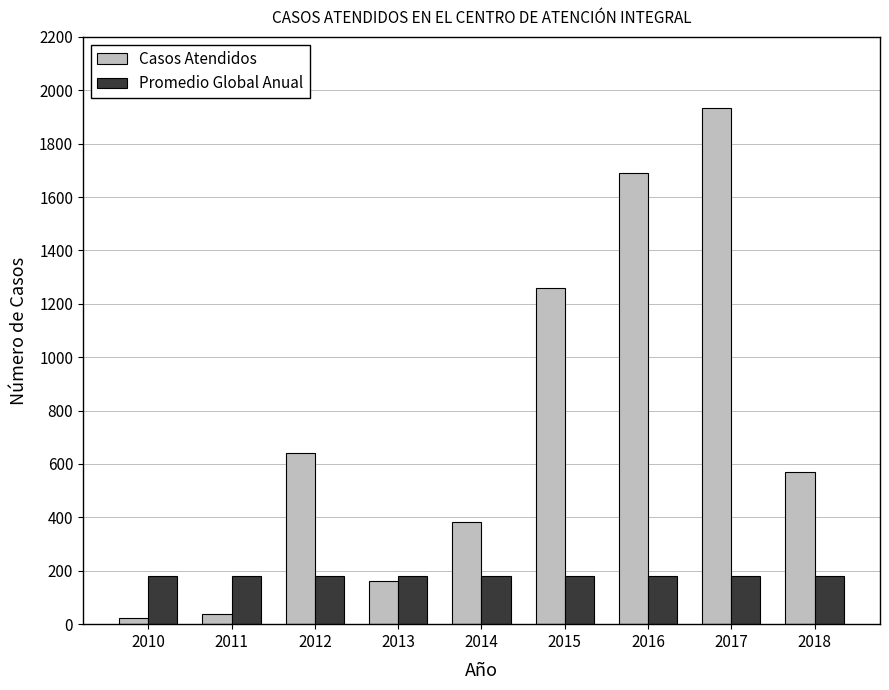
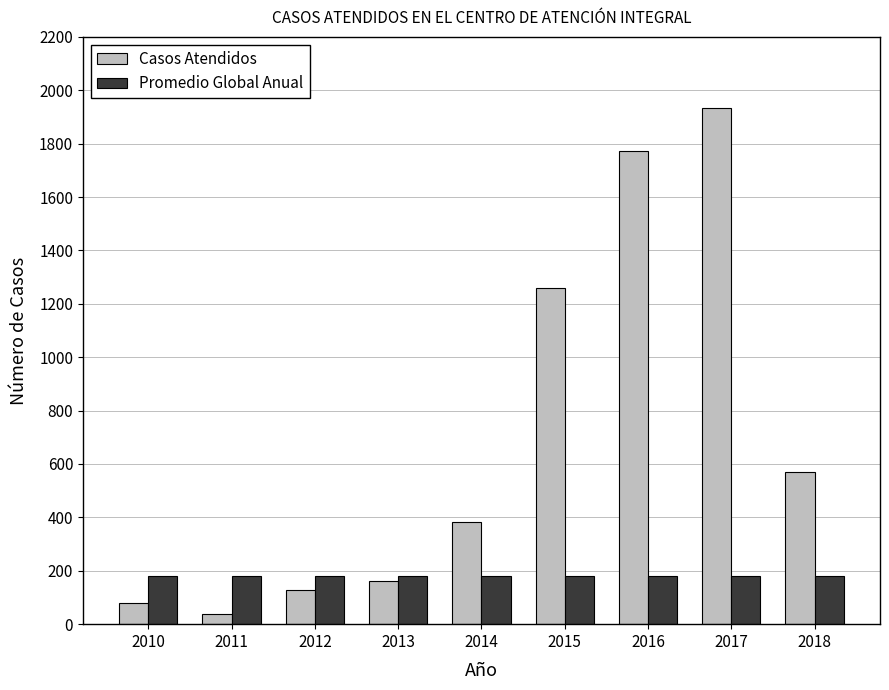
Casos Atendidos, 2010: 20 -> 80
Casos Atendidos, 2012: 640 -> 130
Casos Atendidos, 2016: 1690 -> 1770
